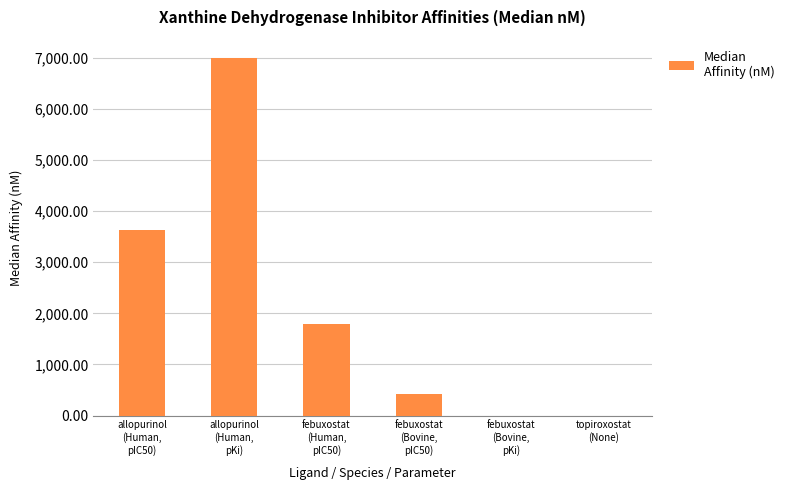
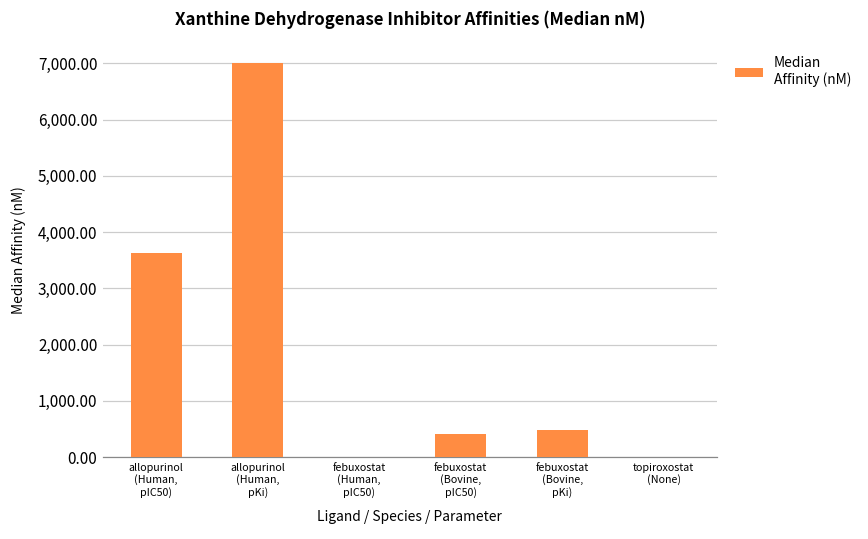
febuxostat (Human, pIC50): 1,800 -> 0
febuxostat (Bovine, pKi): 0 -> 500
